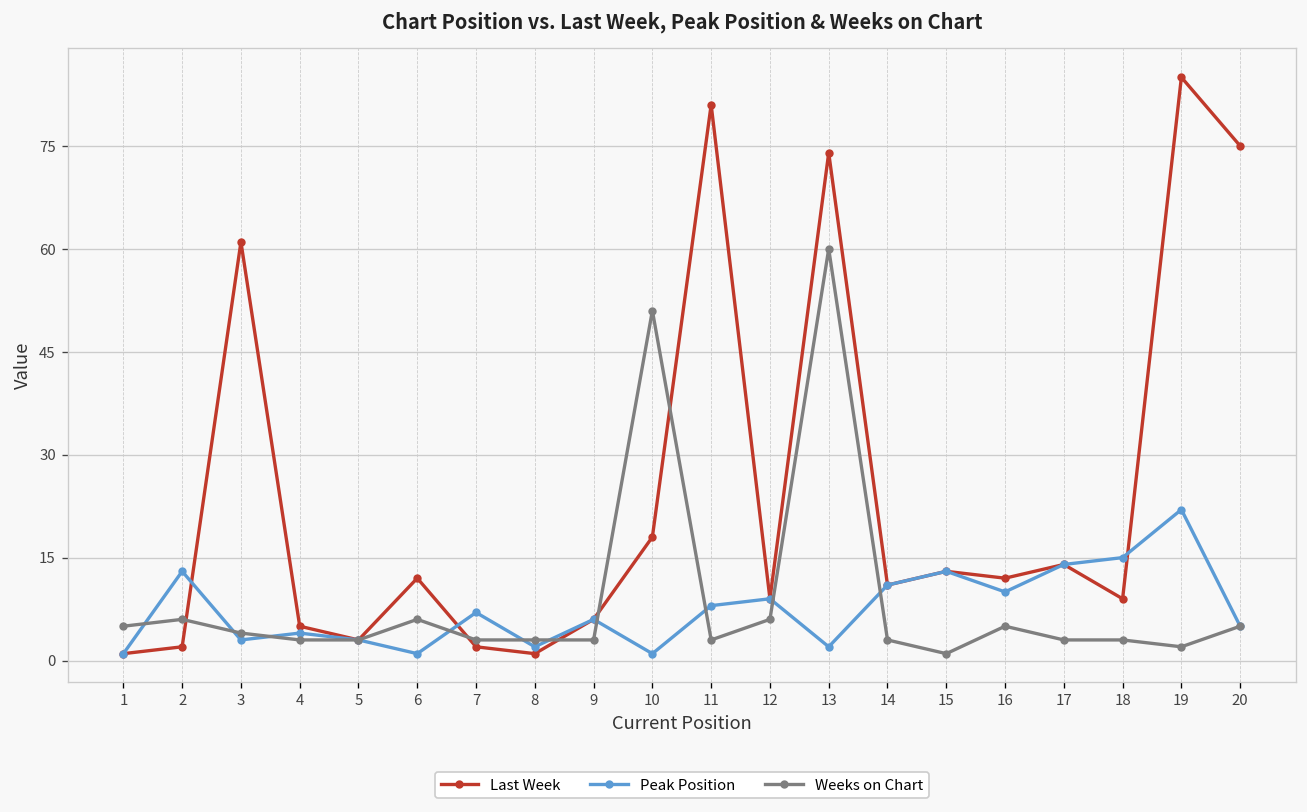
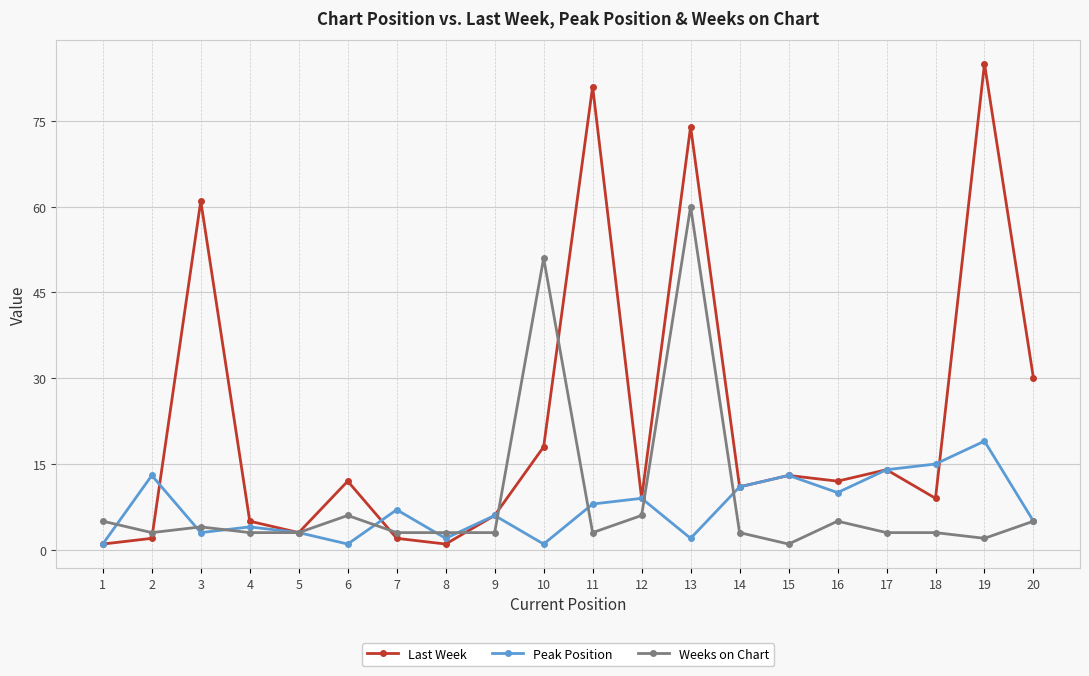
Weeks on Chart, 2: 6 -> 3
Peak Position, 19: 22 -> 19
Last Week, 20: 75 -> 30
